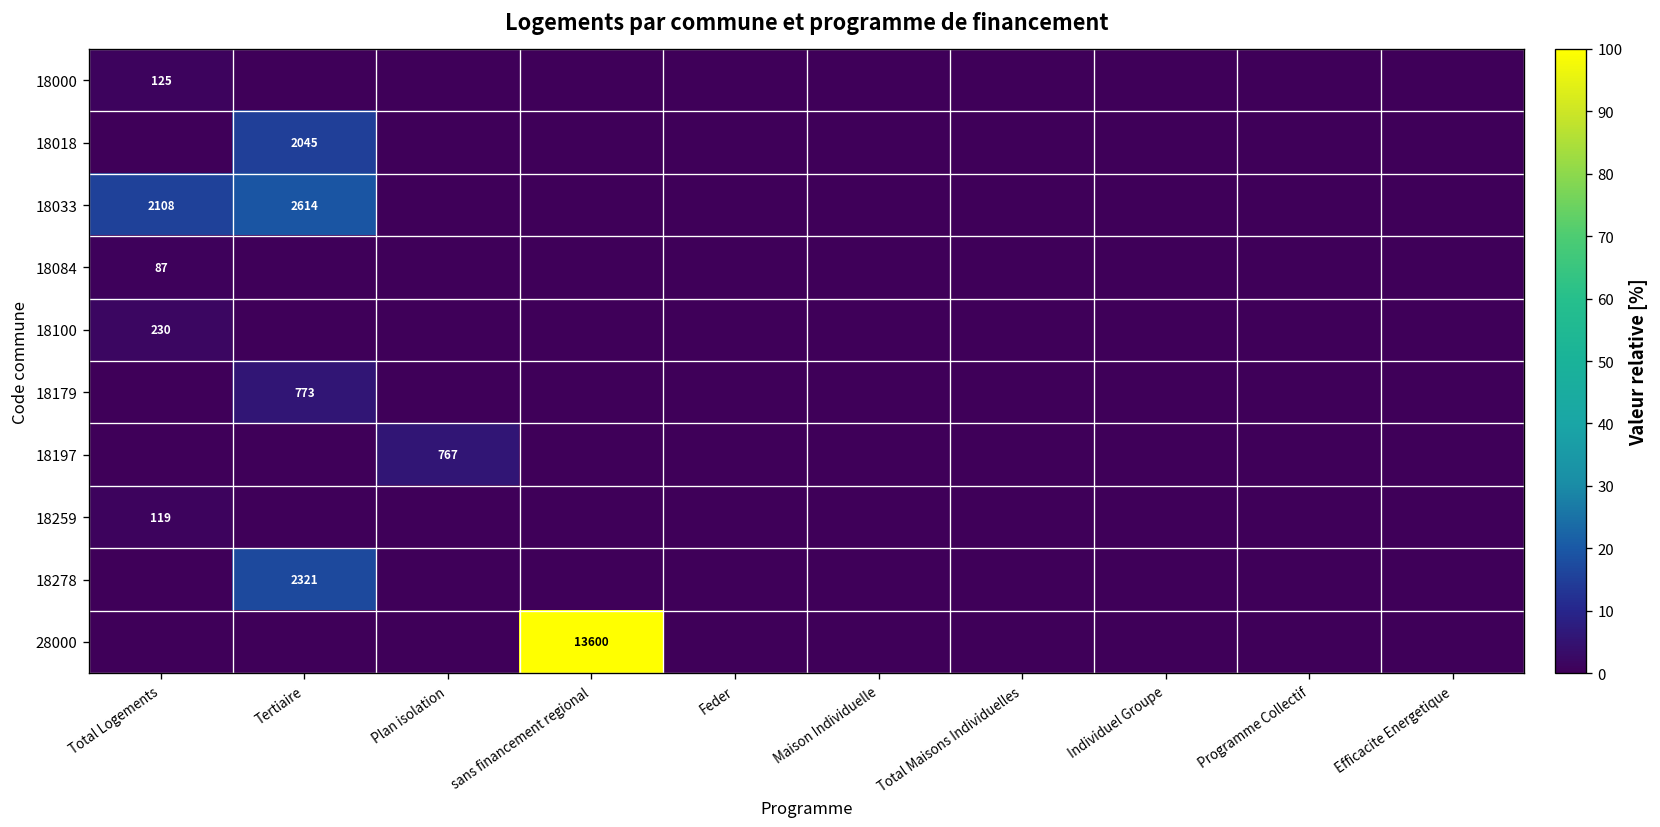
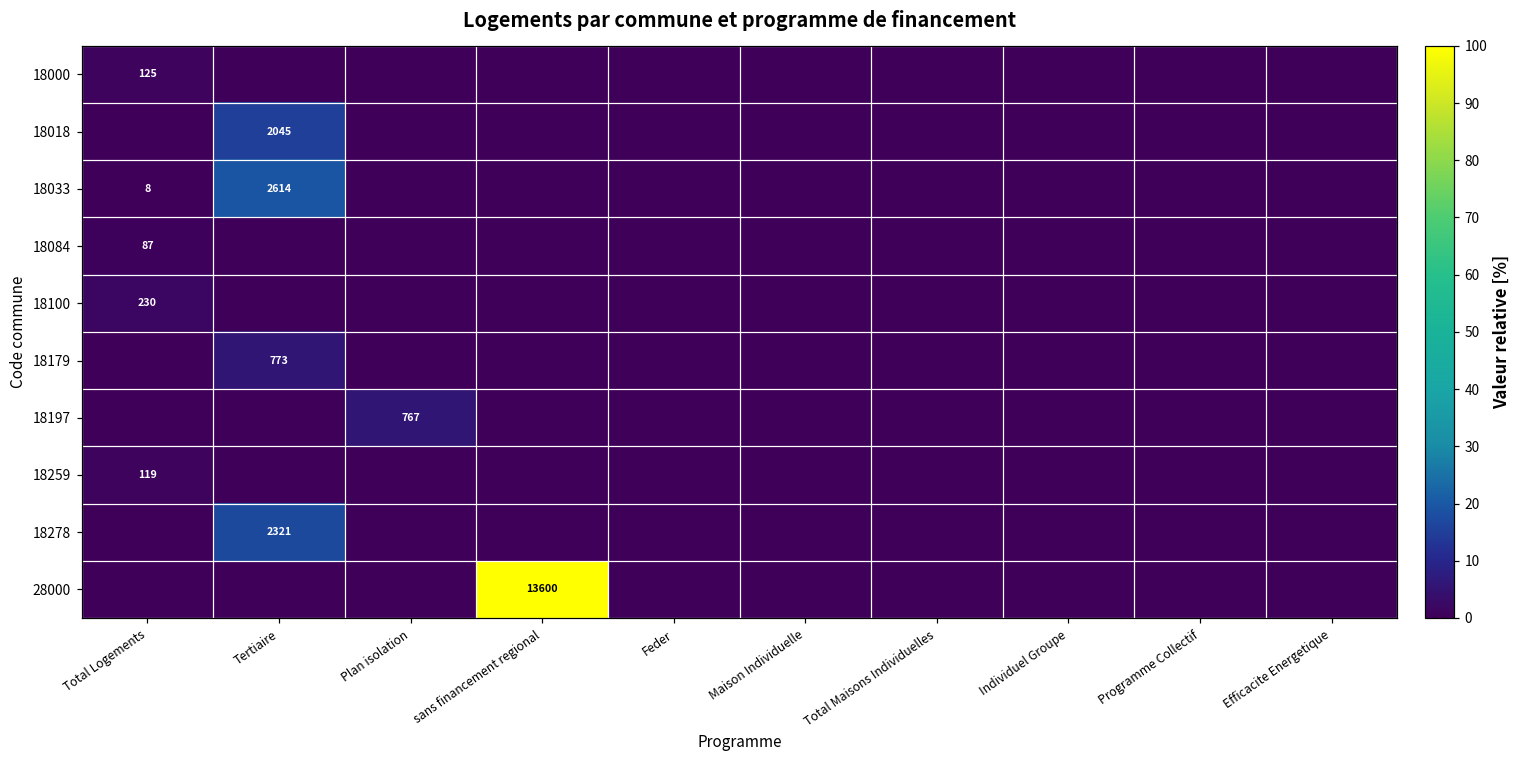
18033, Total Logements: 2108 -> 8
